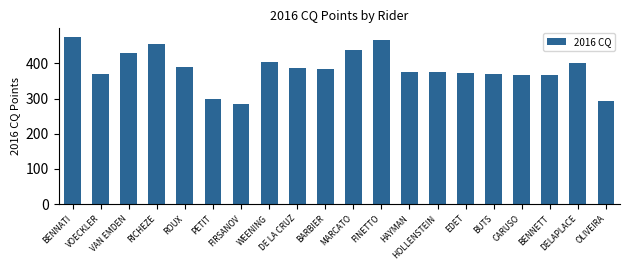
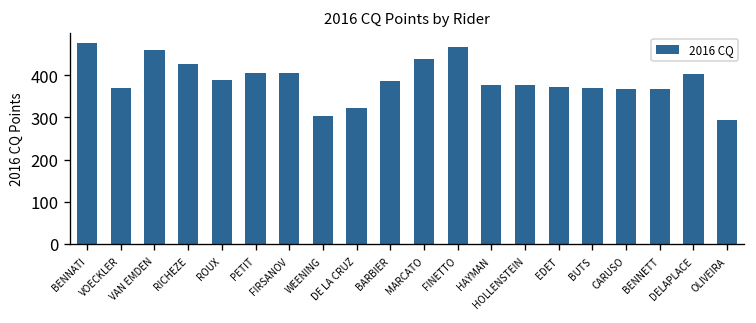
VAN EMDEN: 430 -> 460
RICHEZE: 460 -> 430
PETIT: 300 -> 410
FIRSANOV: 290 -> 410
WEENING: 400 -> 300
DE LA CRUZ: 390 -> 320
